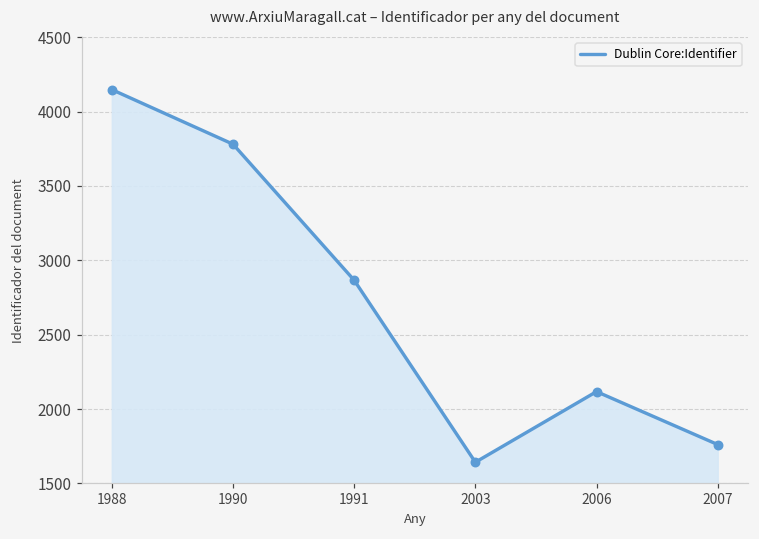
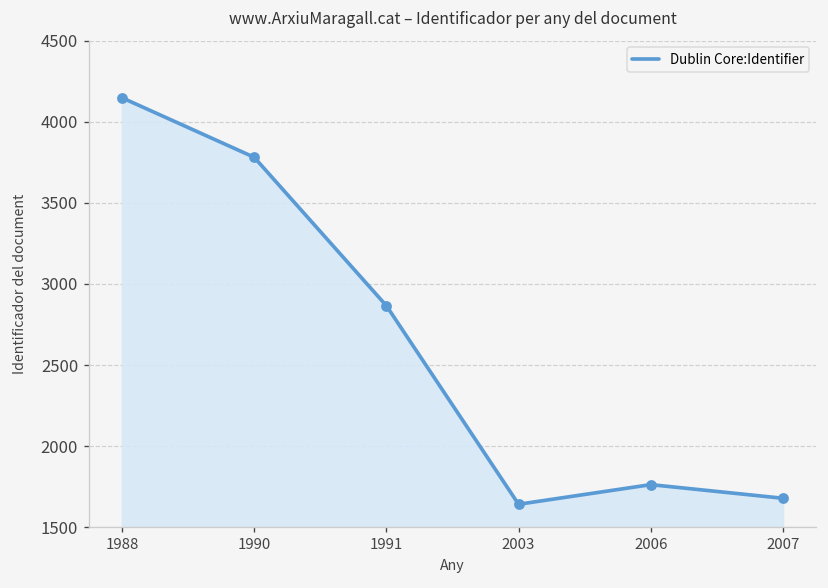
2006: 2120 -> 1760
2007: 1760 -> 1680
